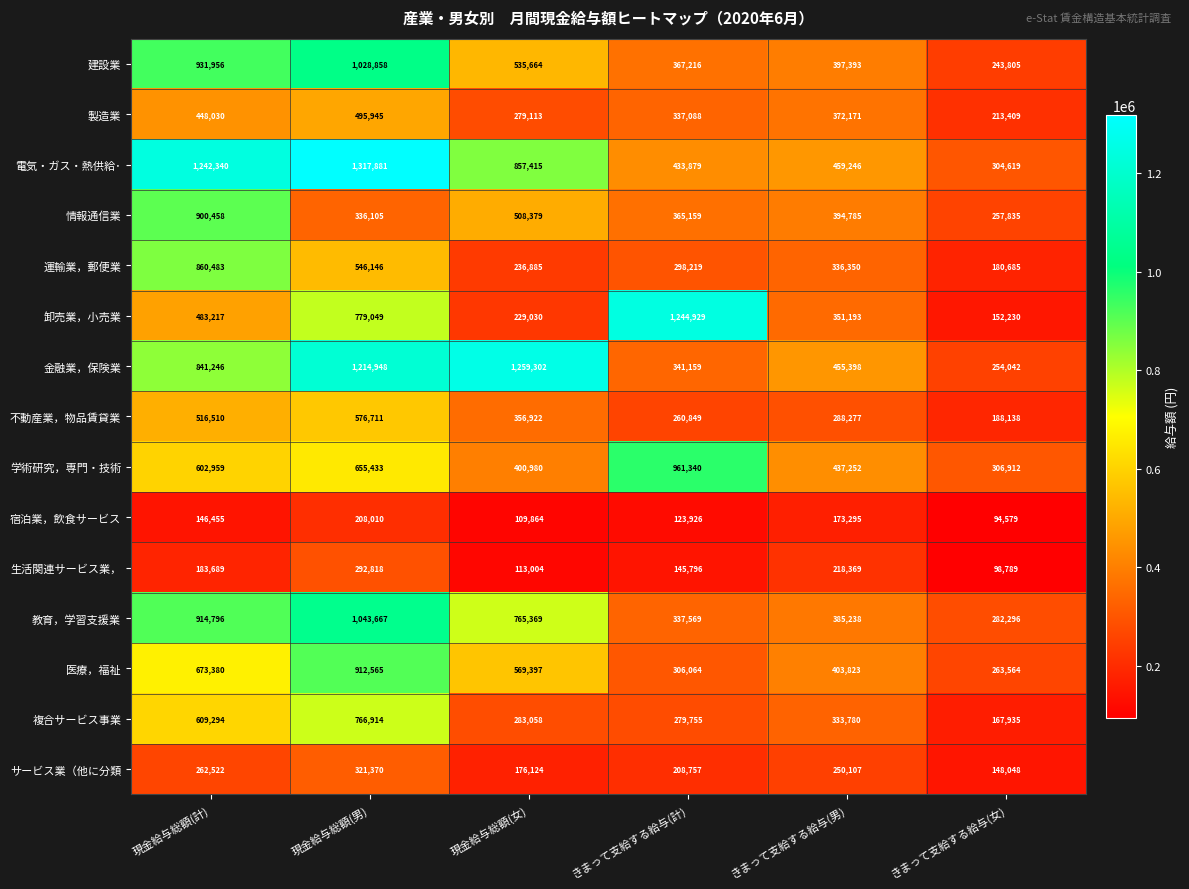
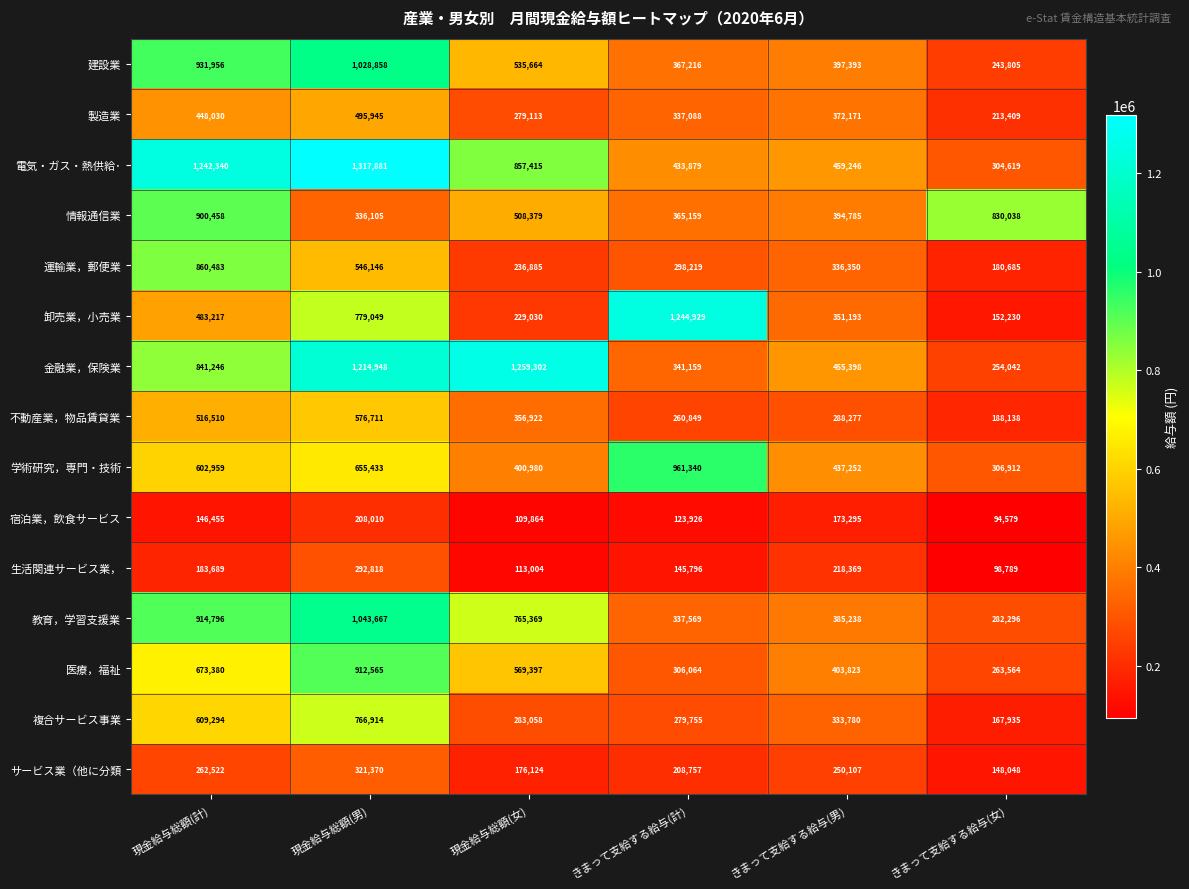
情報通信業, きまって支給する給与(女): 257,835 -> 830,038
